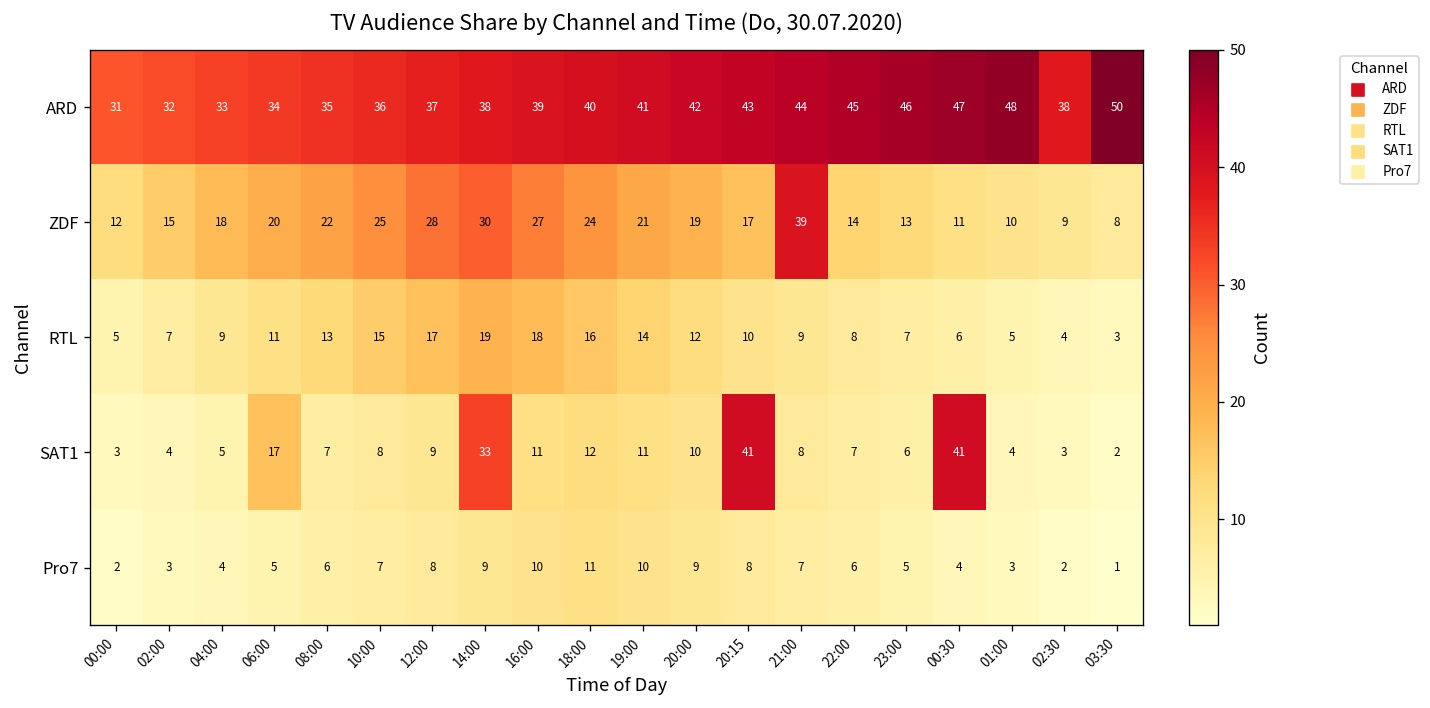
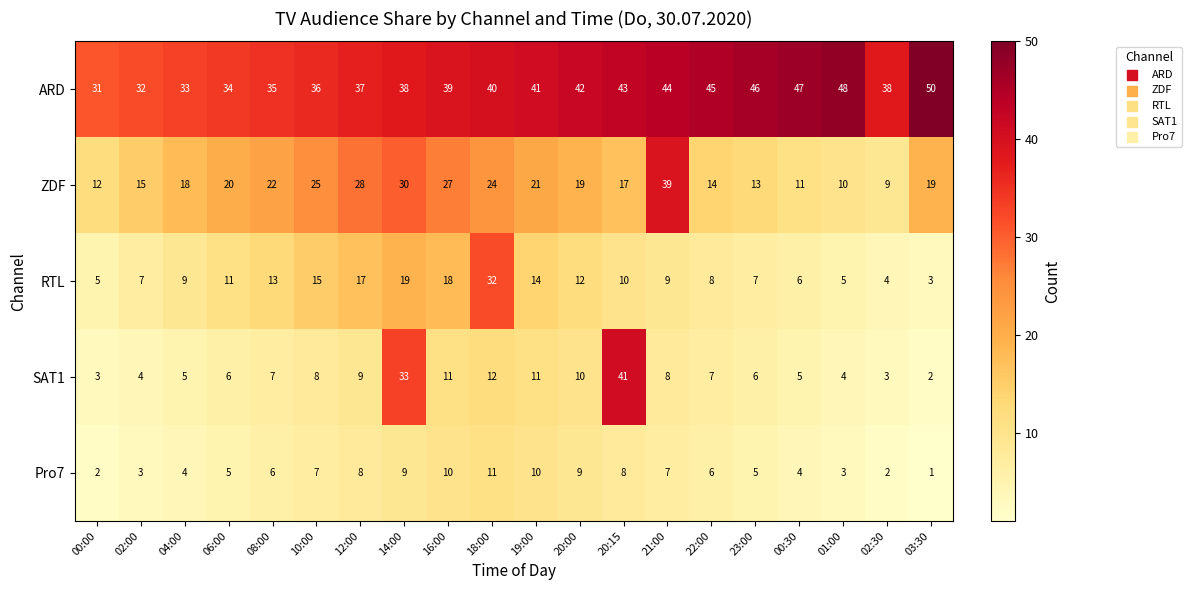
ZDF, 03:30: 8 -> 19
RTL, 18:00: 16 -> 32
SAT1, 06:00: 17 -> 6
SAT1, 00:30: 41 -> 5
